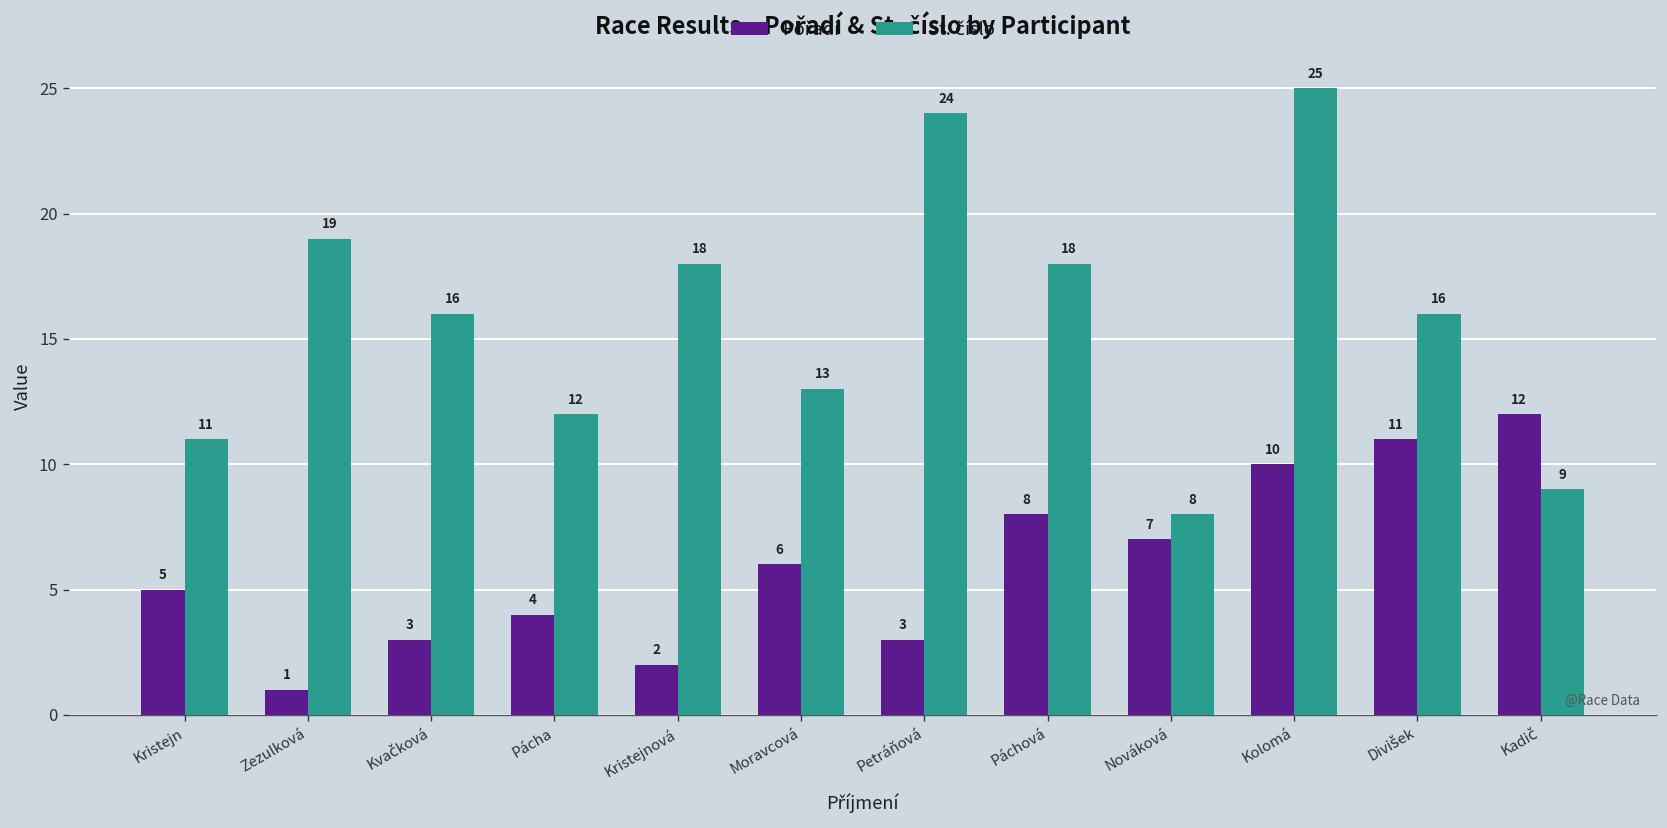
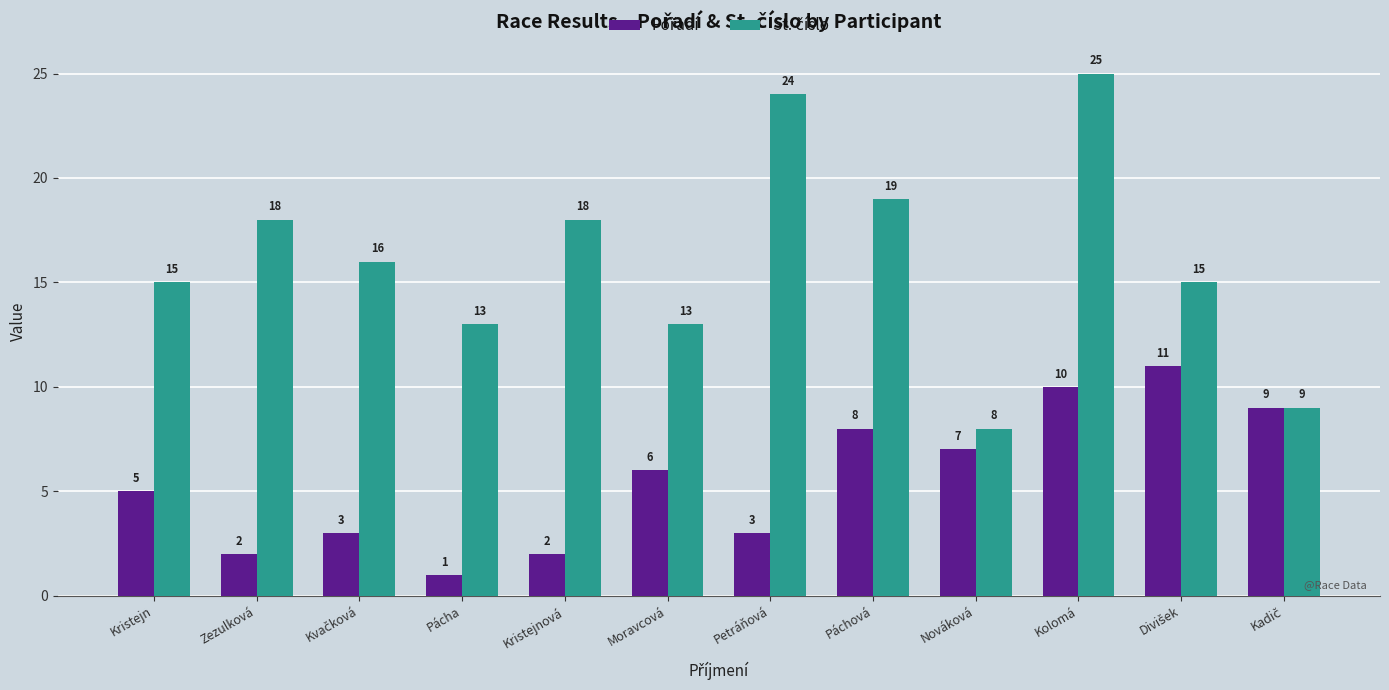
St. číslo, Kristejn: 11 -> 15
Pořadí, Zezulková: 1 -> 2
St. číslo, Zezulková: 19 -> 18
Pořadí, Pácha: 4 -> 1
St. číslo, Pácha: 12 -> 13
St. číslo, Páchová: 18 -> 19
St. číslo, Divišek: 16 -> 15
Pořadí, Kadič: 12 -> 9
